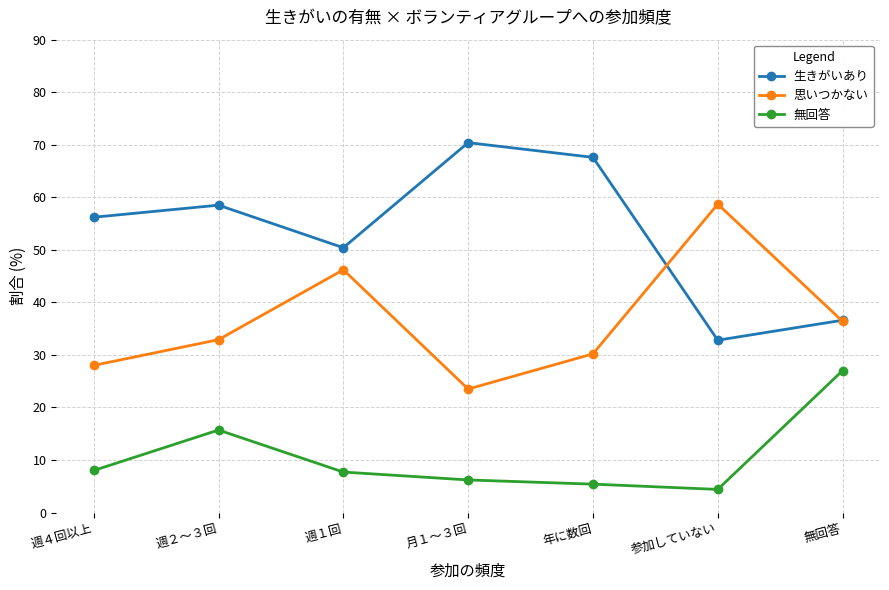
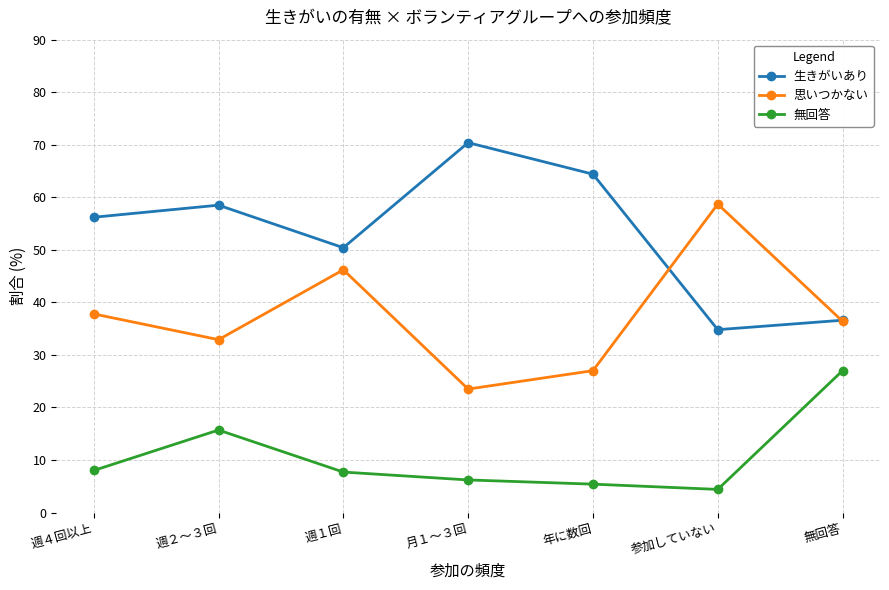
思いつかない, 週４回以上: 28 -> 38
生きがいあり, 年に数回: 68 -> 64
思いつかない, 年に数回: 30 -> 27
生きがいあり, 参加していない: 33 -> 35
